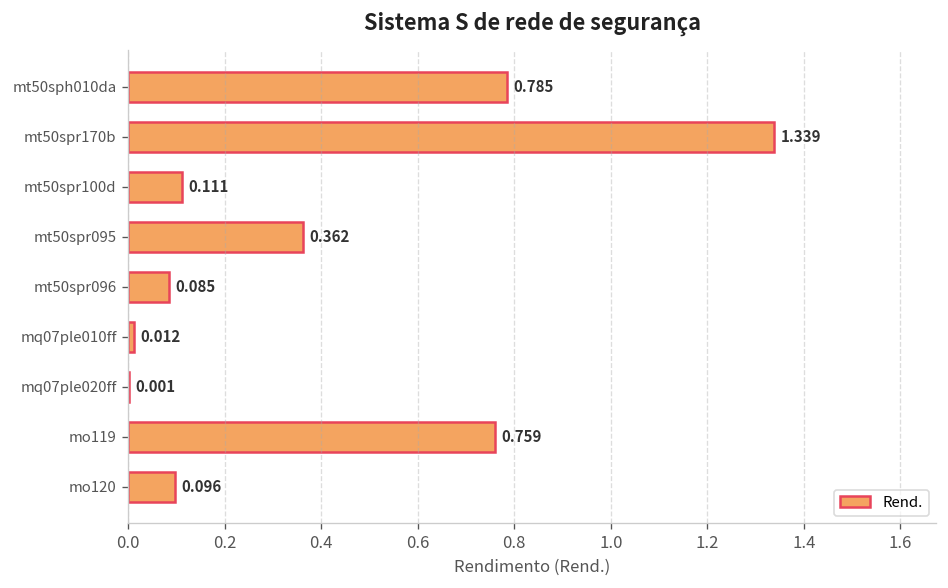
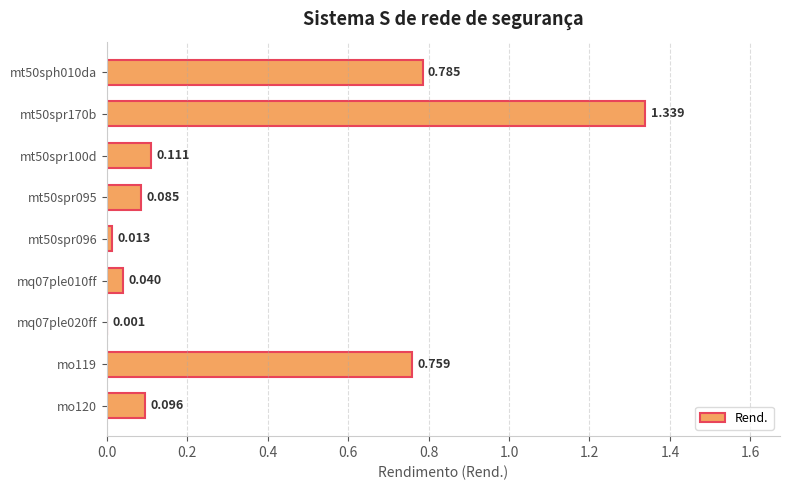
mt50spr095: 0.362 -> 0.085
mt50spr096: 0.085 -> 0.013
mq07ple010ff: 0.012 -> 0.040
